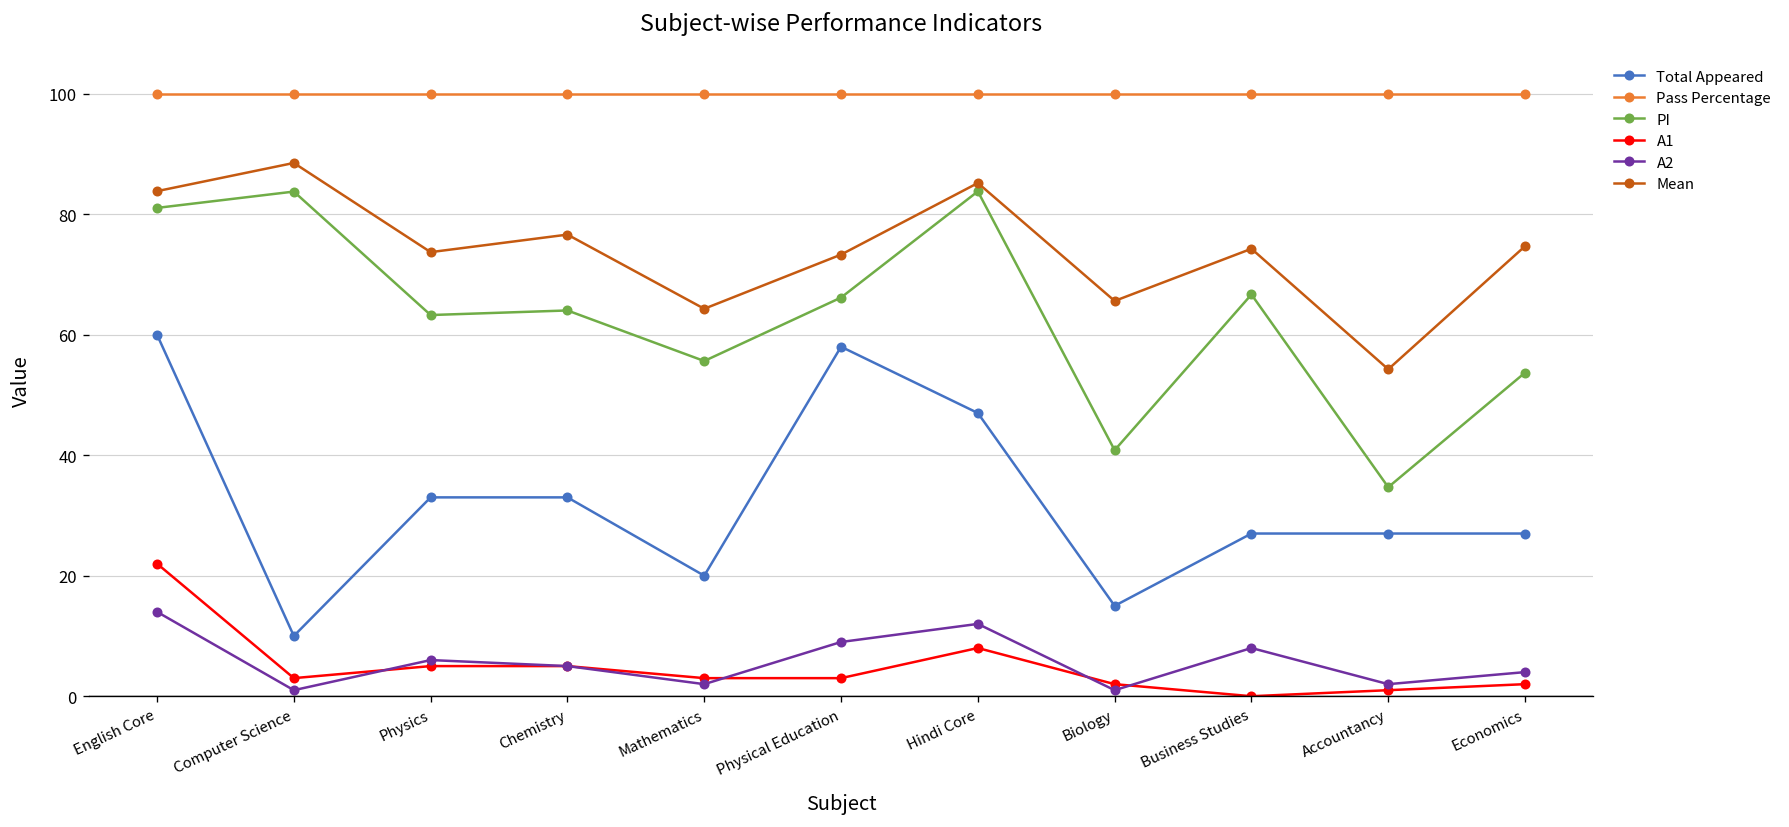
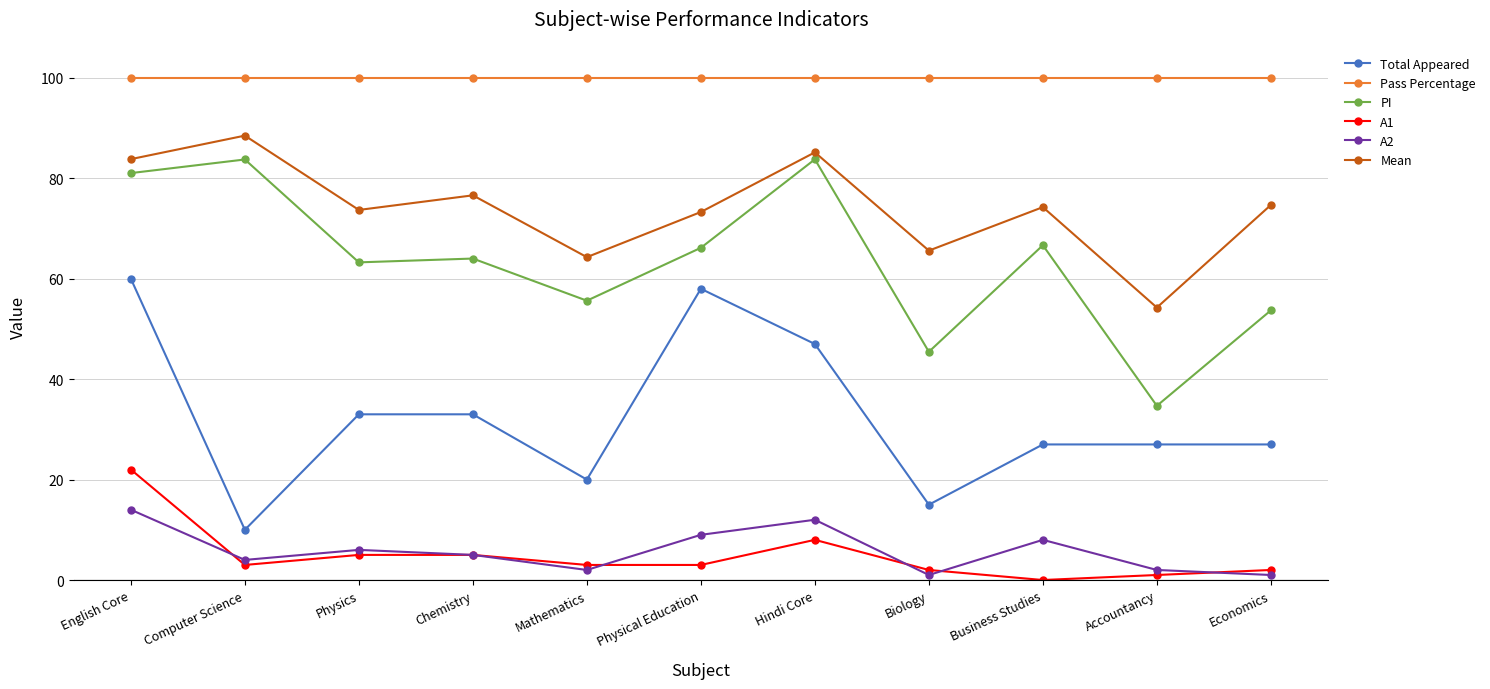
A2, Computer Science: 1 -> 4
PI, Biology: 41 -> 45
A2, Economics: 4 -> 1
